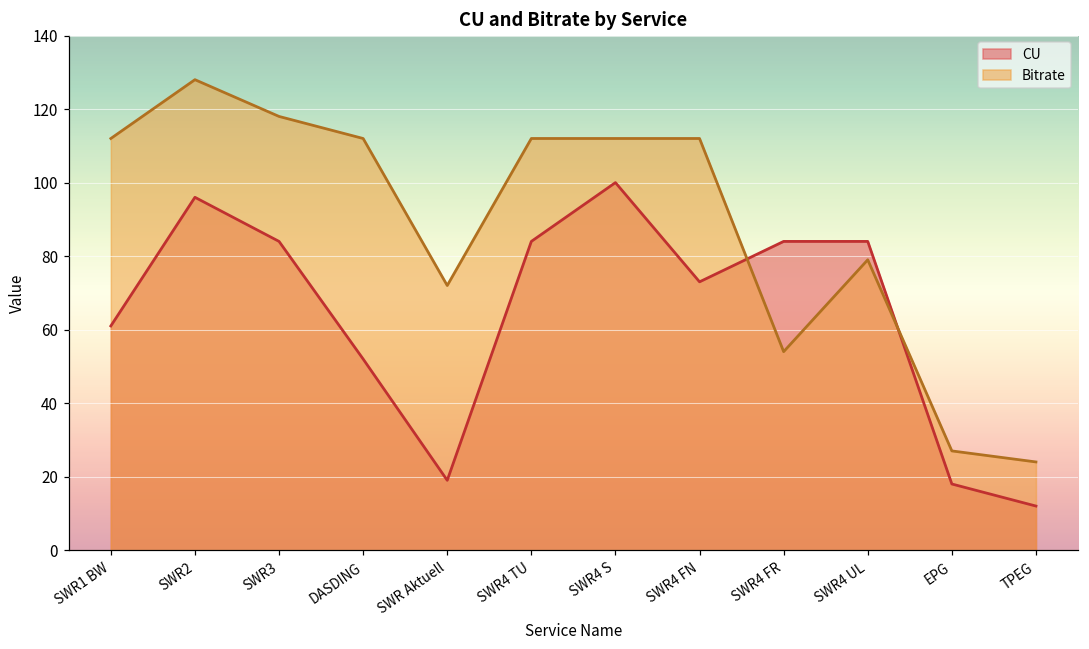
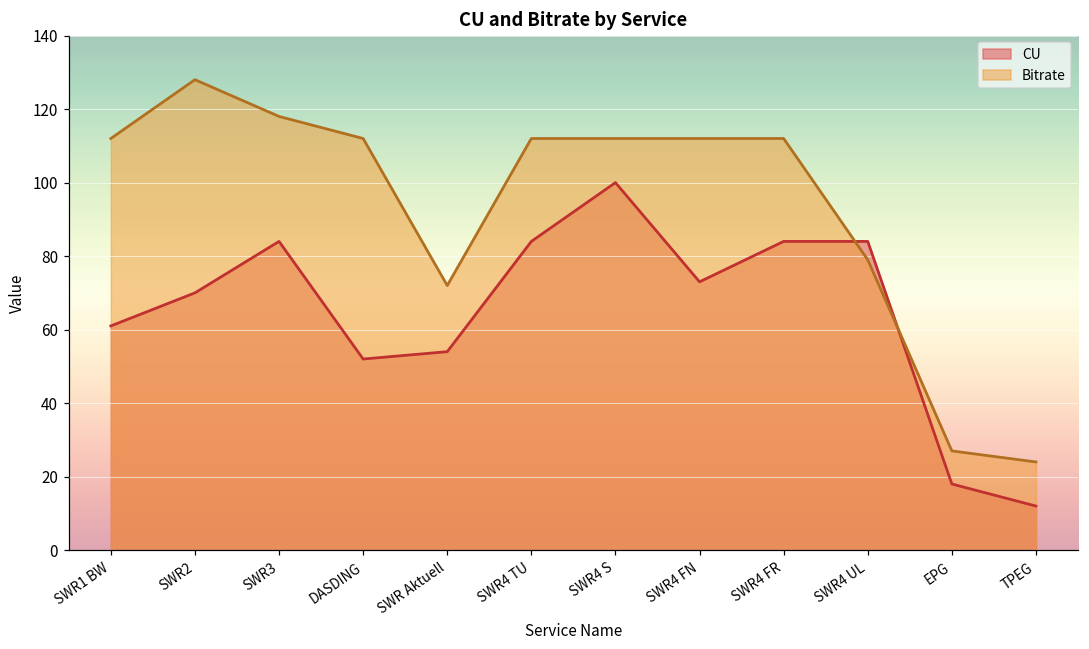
CU, SWR2: 96 -> 70
CU, SWR Aktuell: 19 -> 54
Bitrate, SWR4 FR: 54 -> 112
